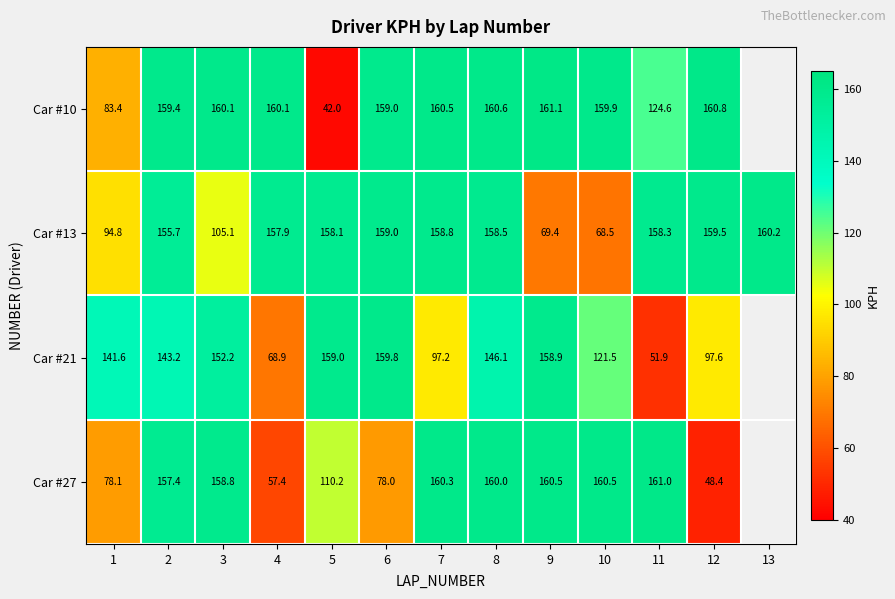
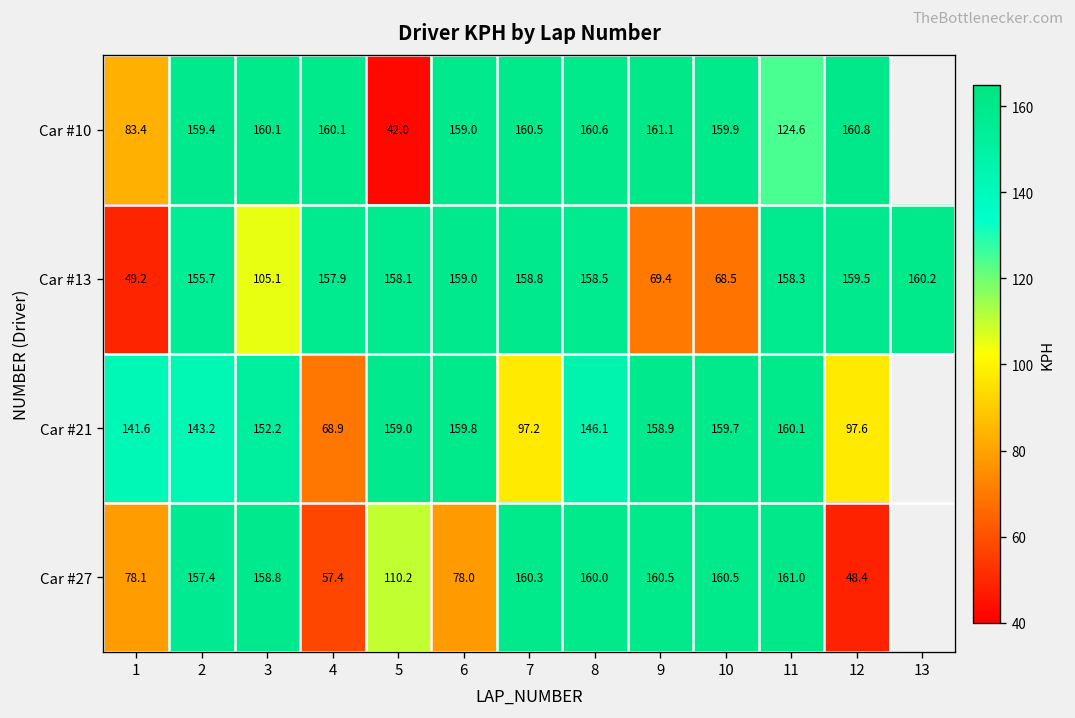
Car #13, 1: 94.8 -> 49.2
Car #21, 10: 121.5 -> 159.7
Car #21, 11: 51.9 -> 160.1
